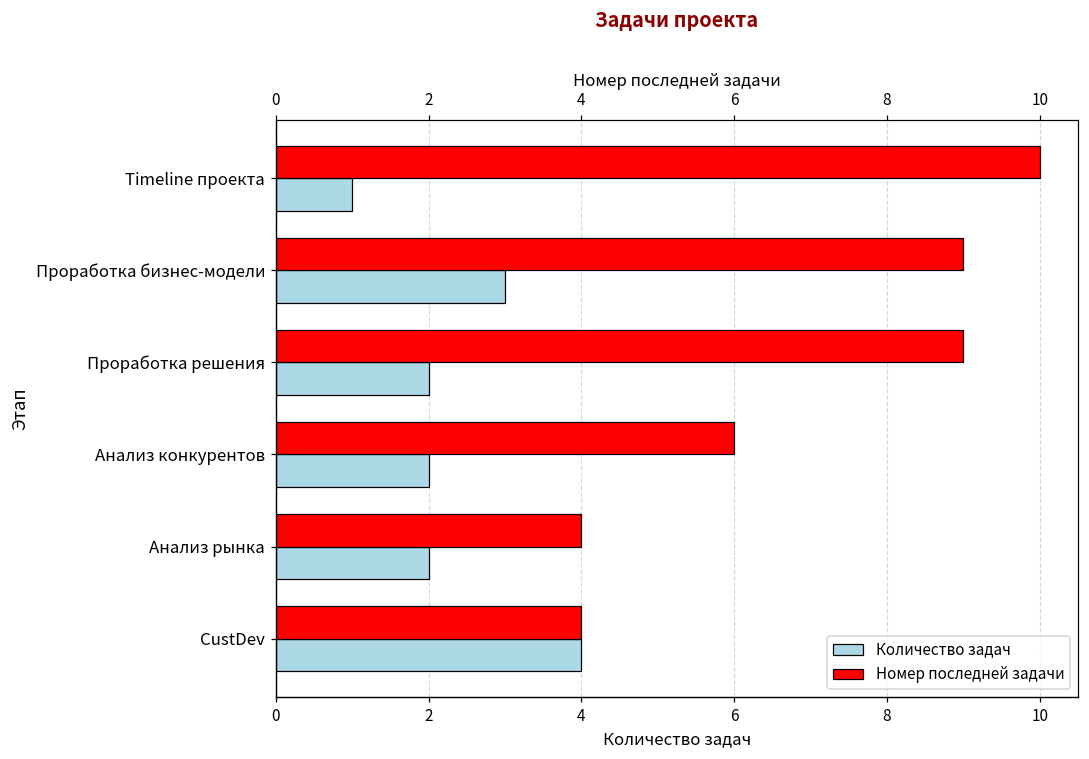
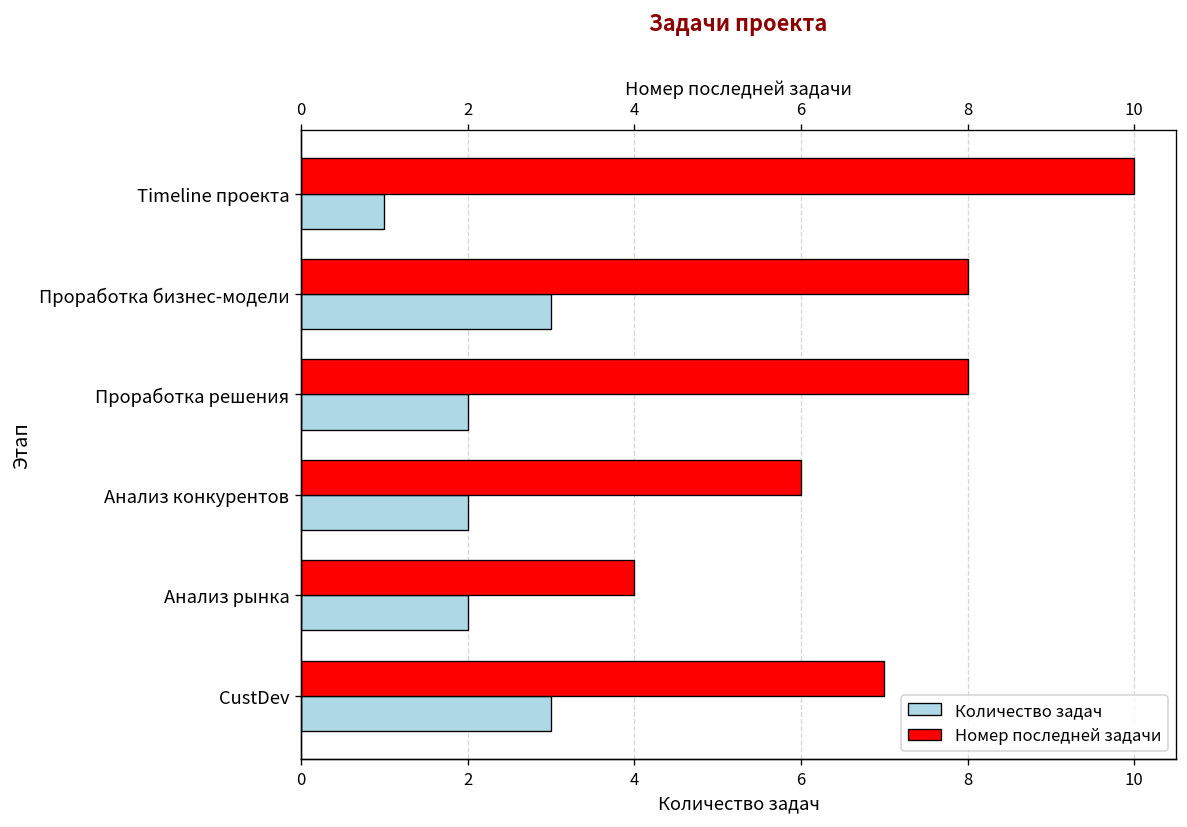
Номер последней задачи, Проработка бизнес-модели: 9 -> 8
Номер последней задачи, Проработка решения: 9 -> 8
Номер последней задачи, CustDev: 4 -> 7
Количество задач, CustDev: 4 -> 3
